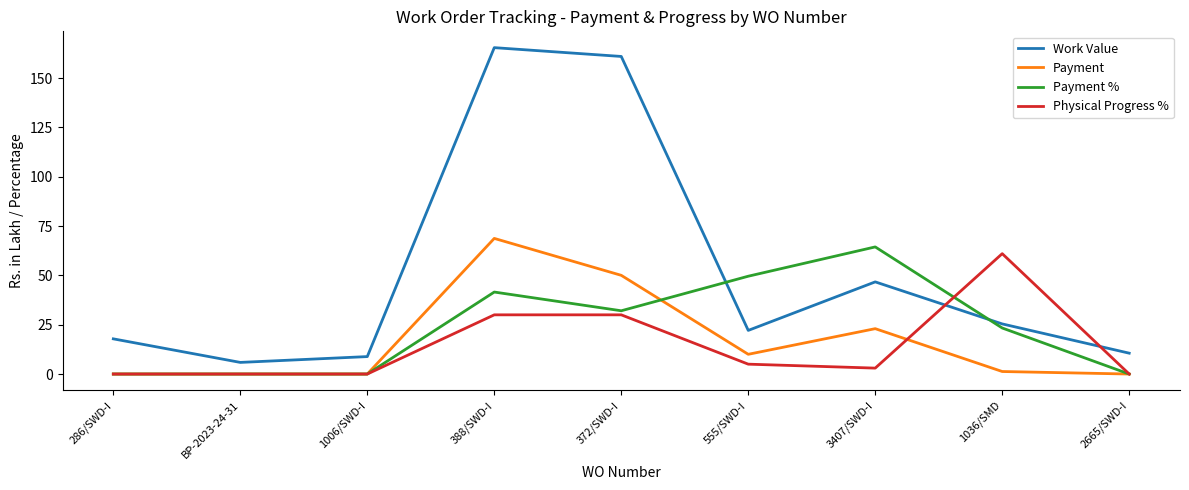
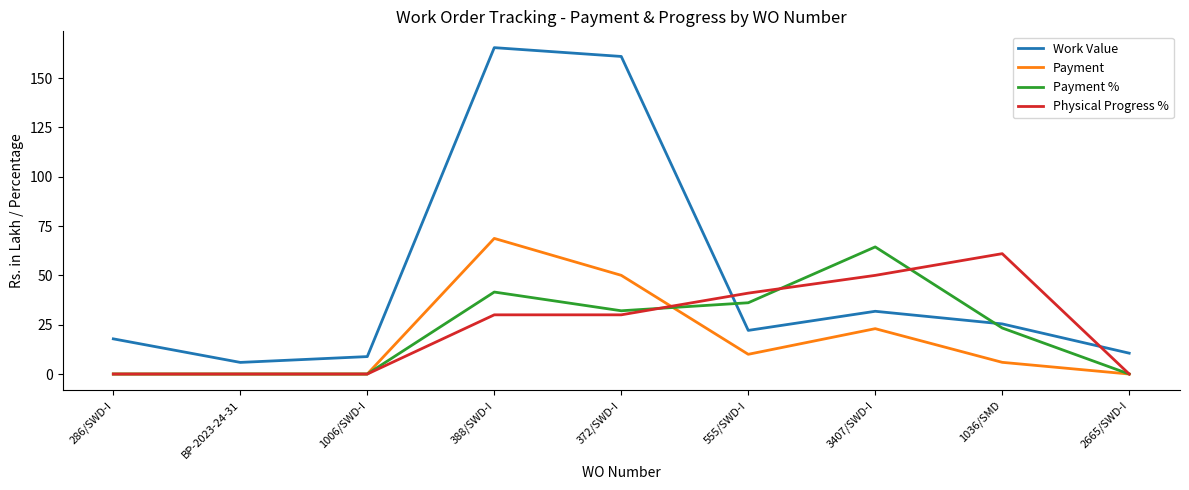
Payment %, 555/SWD-I: 50 -> 36
Physical Progress %, 555/SWD-I: 5 -> 41
Work Value, 3407/SWD-I: 47 -> 32
Physical Progress %, 3407/SWD-I: 3 -> 50
Payment, 1036/SMD: 1 -> 6
